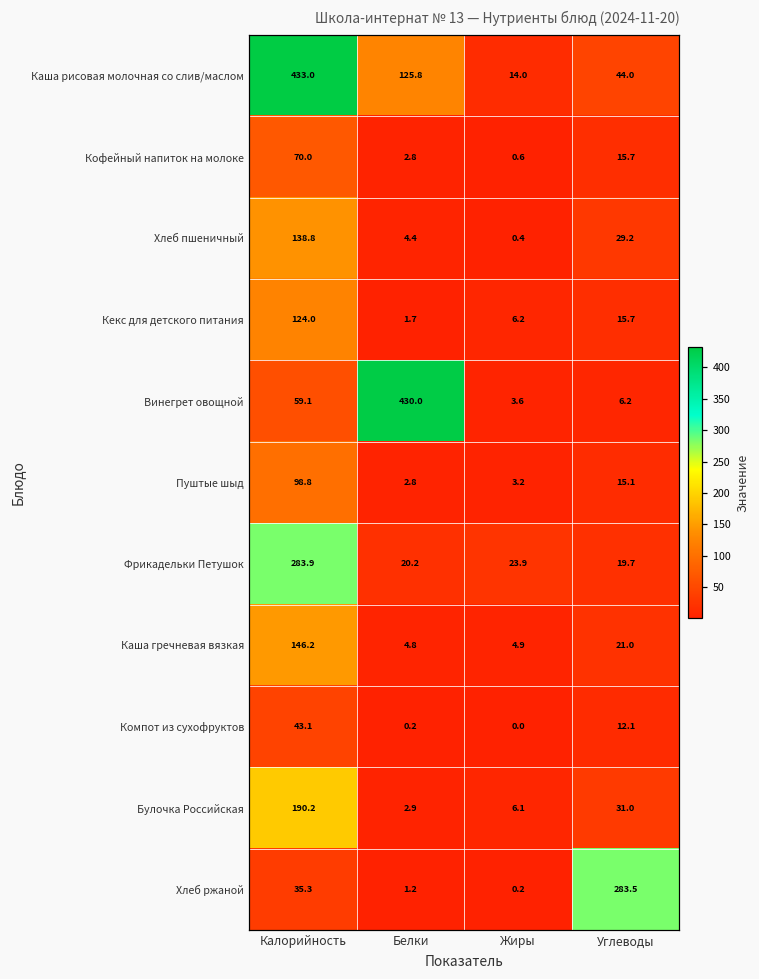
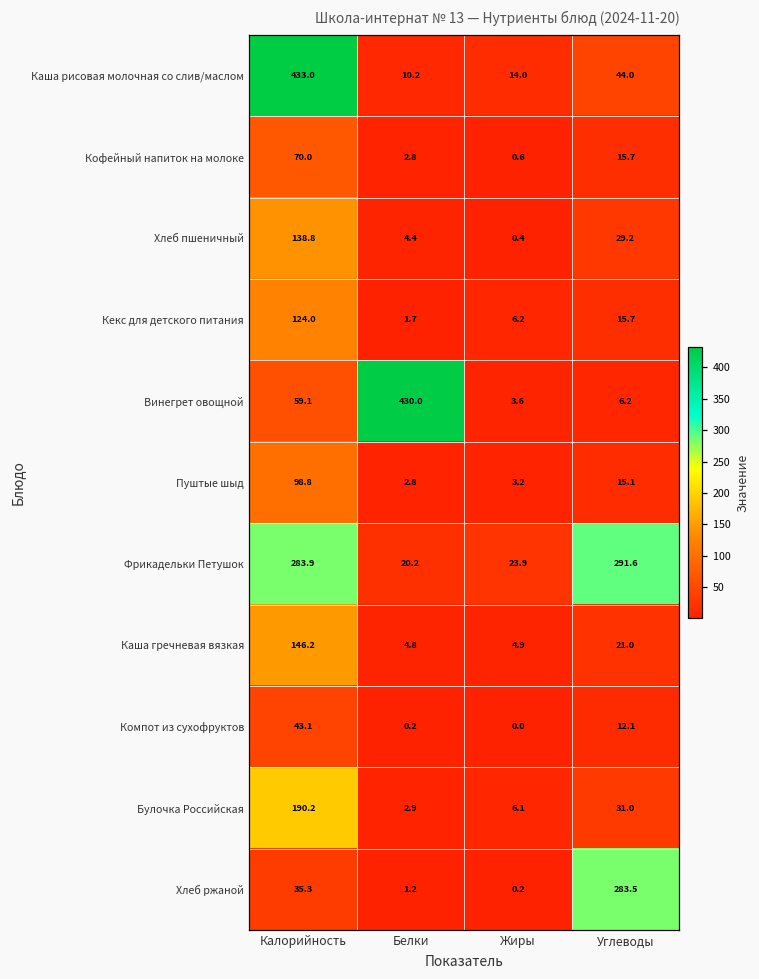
Каша рисовая молочная со слив/маслом, Белки: 125.8 -> 10.2
Фрикадельки Петушок, Углеводы: 19.7 -> 291.6
